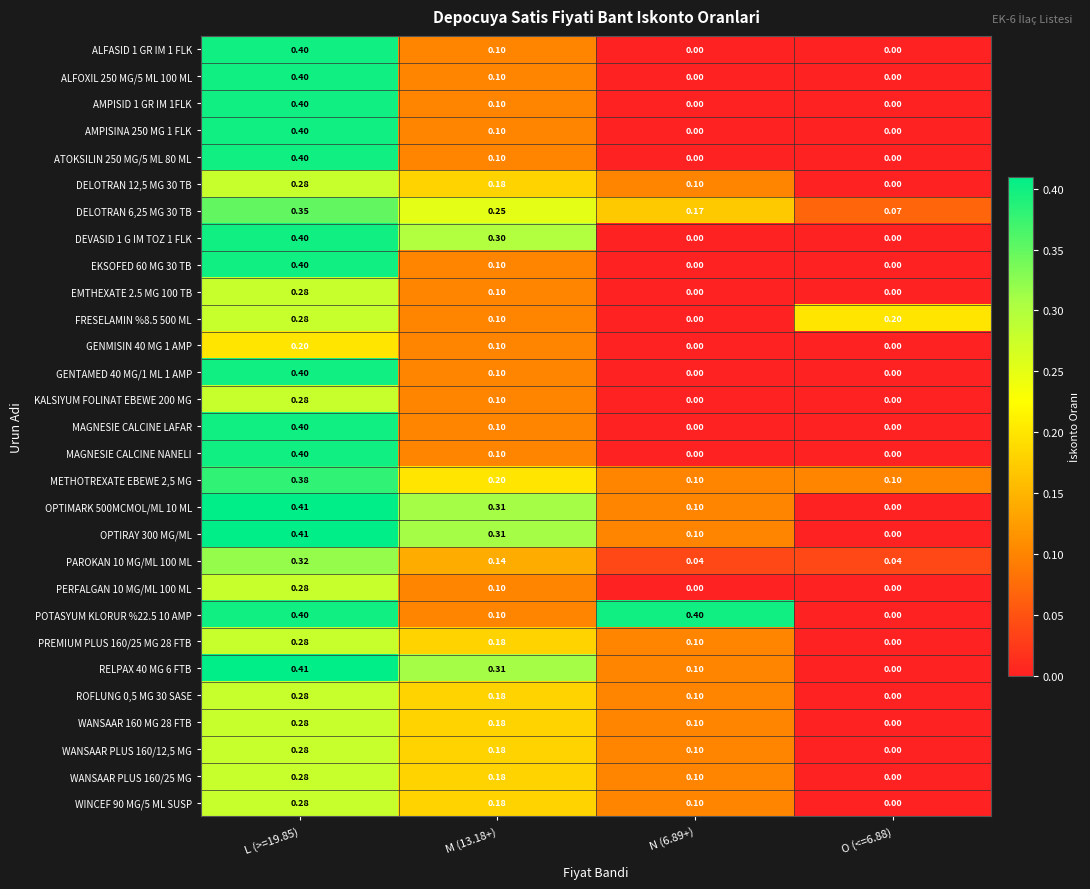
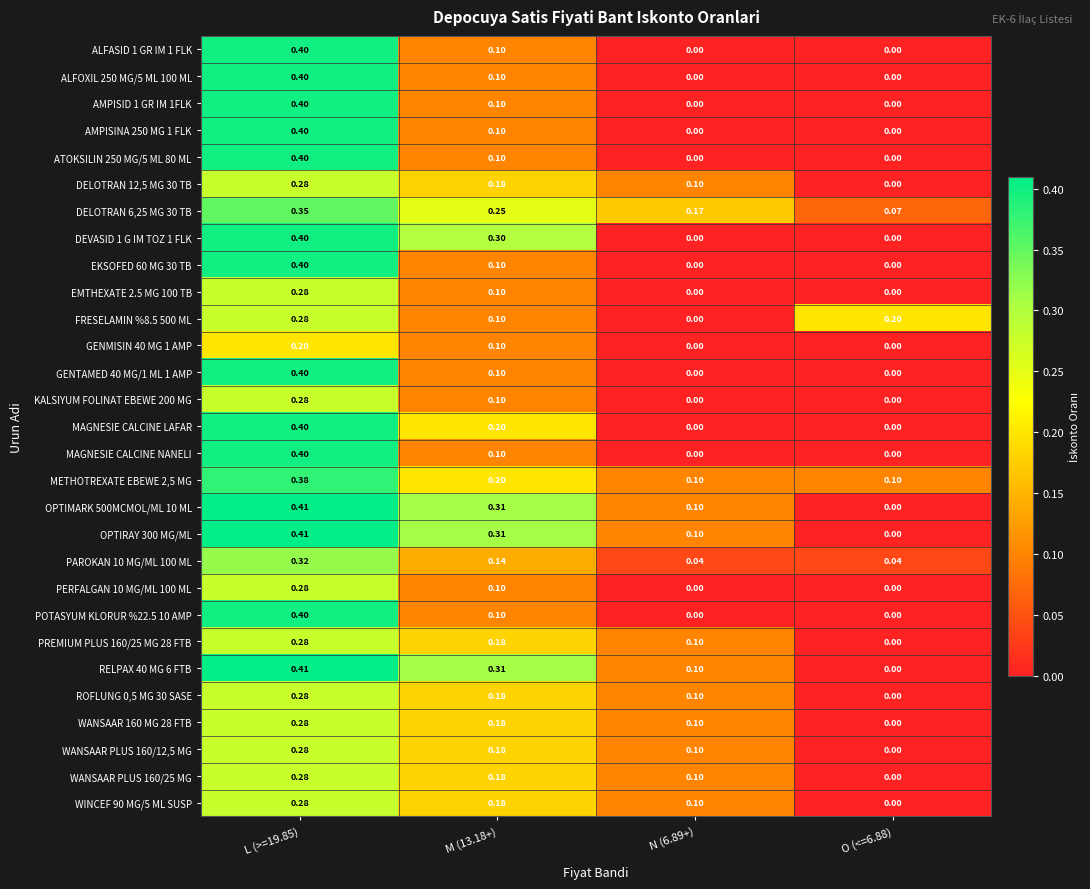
MAGNESIE CALCINE LAFAR, M (13.18+): 0.10 -> 0.20
POTASYUM KLORUR %22.5 10 AMP, N (6.89+): 0.40 -> 0.00
